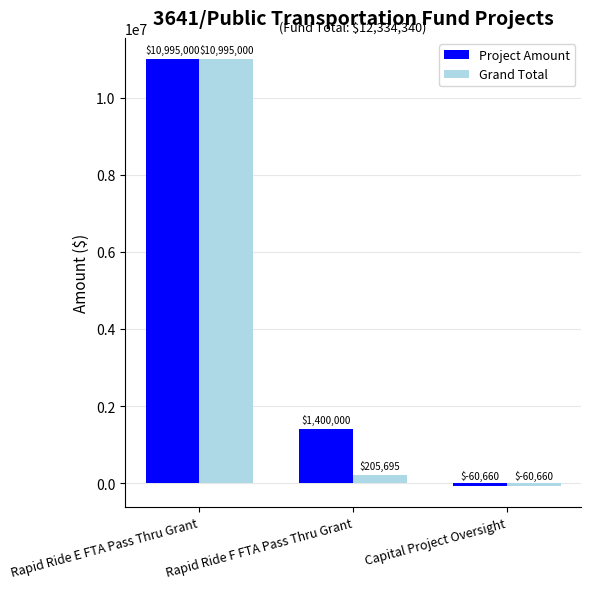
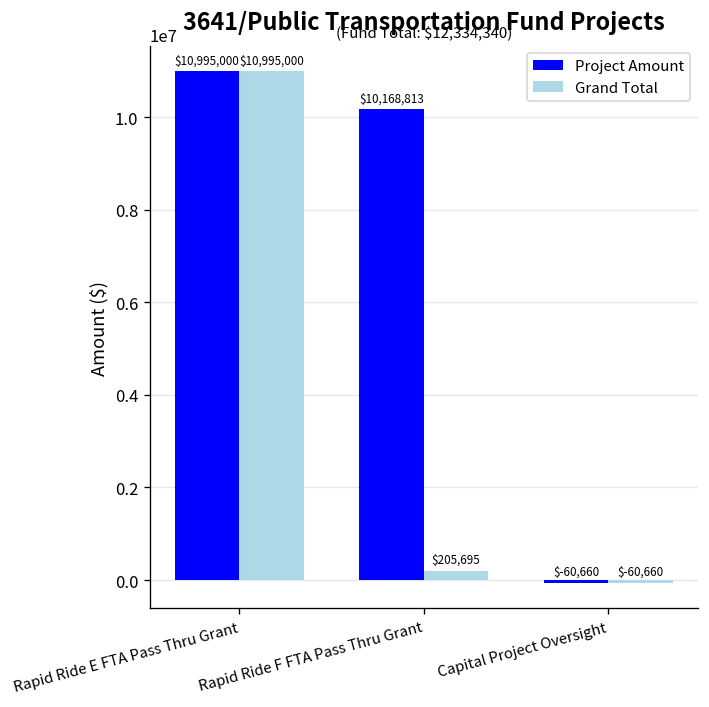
Project Amount, Rapid Ride F FTA Pass Thru Grant: $1,400,000 -> $10,168,813
